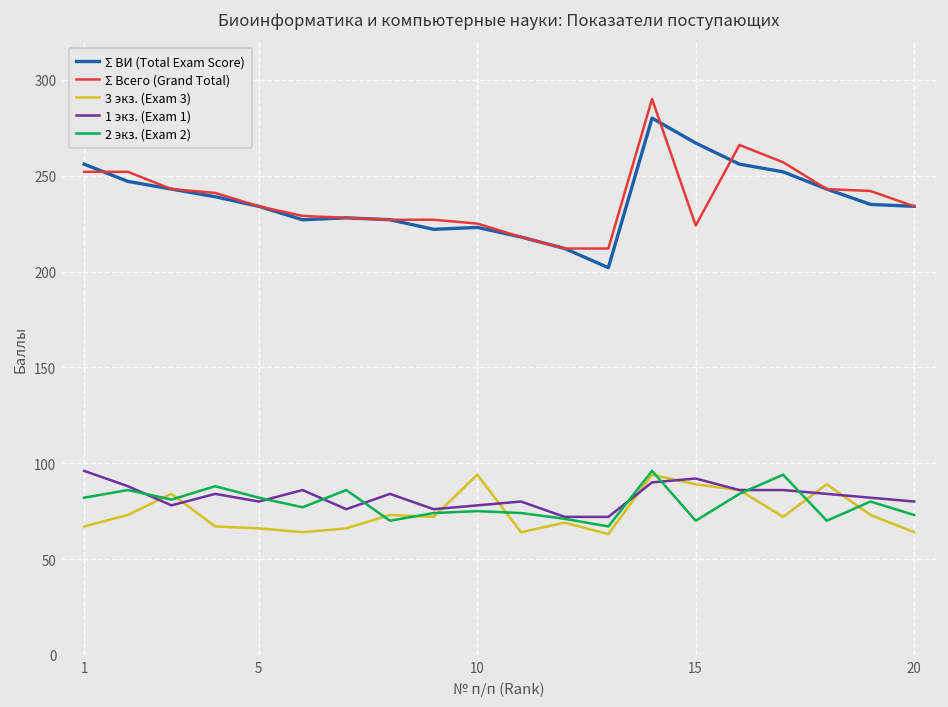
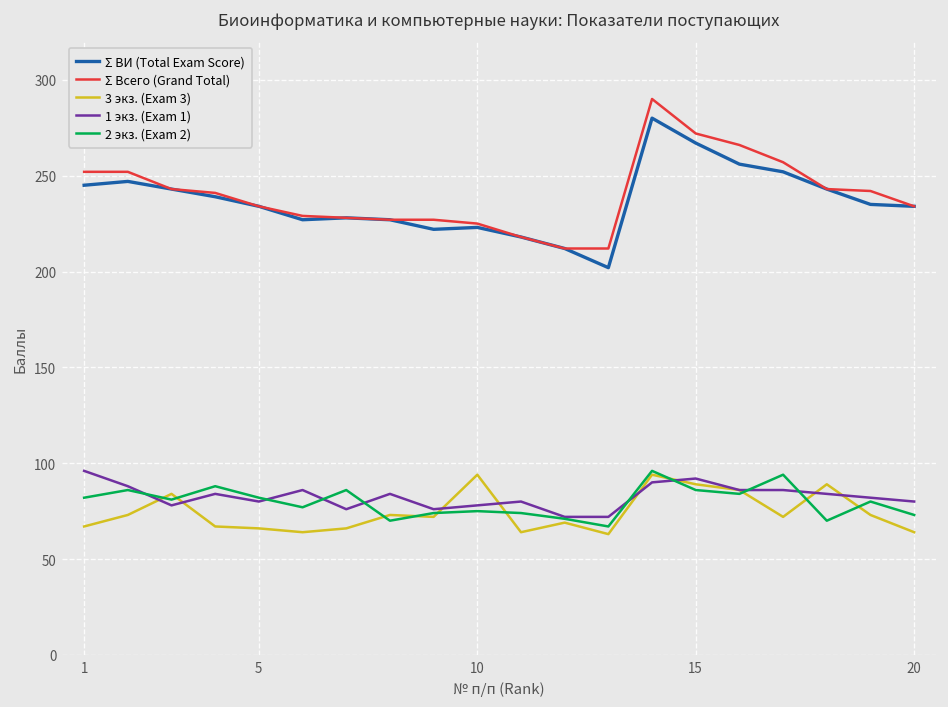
Σ ВИ (Total Exam Score), 1: 256 -> 245
Σ Всего (Grand Total), 15: 224 -> 272
2 экз. (Exam 2), 15: 70 -> 86
